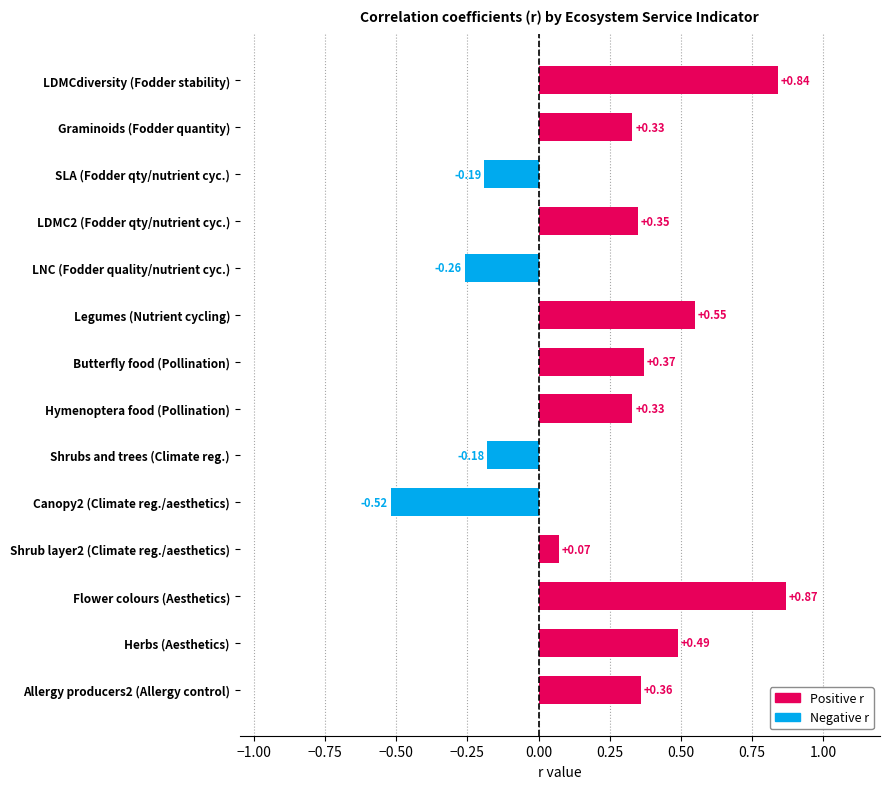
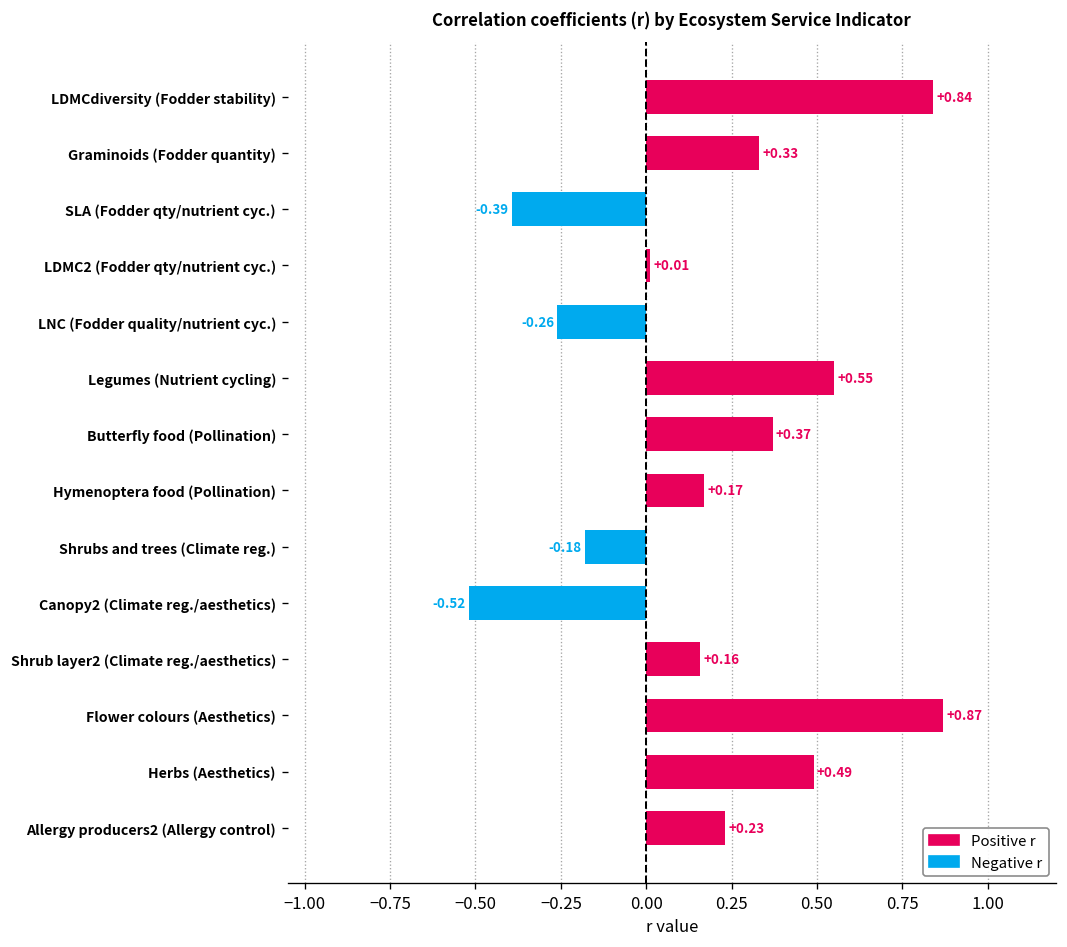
SLA (Fodder qty/nutrient cyc.): -0.19 -> -0.39
LDMC2 (Fodder qty/nutrient cyc.): +0.35 -> +0.01
Hymenoptera food (Pollination): +0.33 -> +0.17
Shrub layer2 (Climate reg./aesthetics): +0.07 -> +0.16
Allergy producers2 (Allergy control): +0.36 -> +0.23
